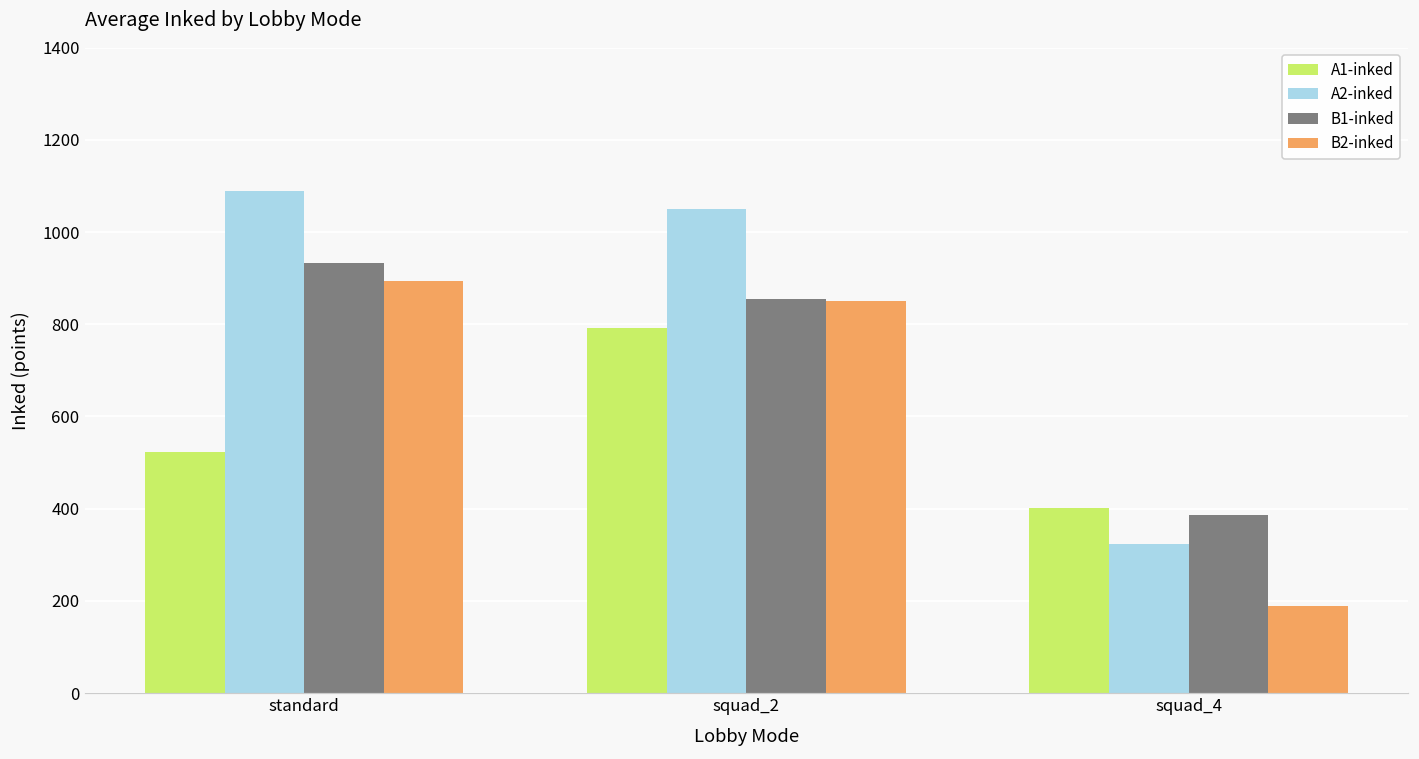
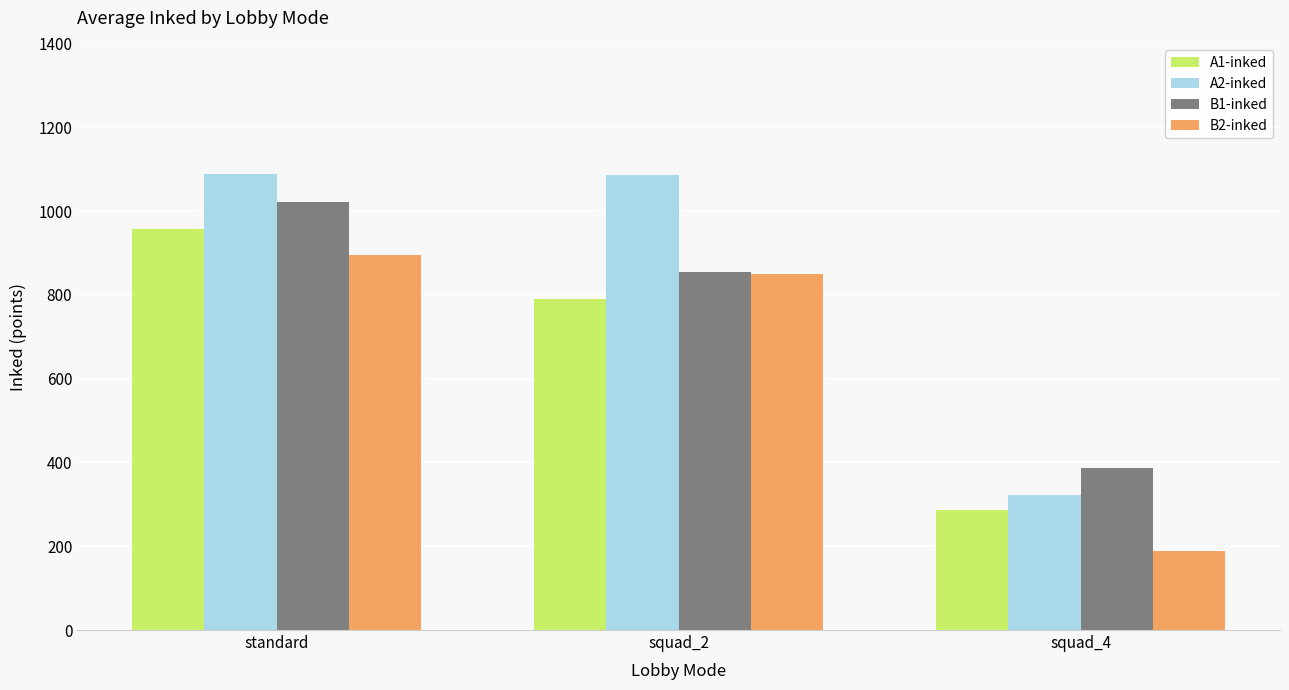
A1-inked, standard: 520 -> 960
B1-inked, standard: 930 -> 1020
A2-inked, squad_2: 1050 -> 1090
A1-inked, squad_4: 400 -> 290
